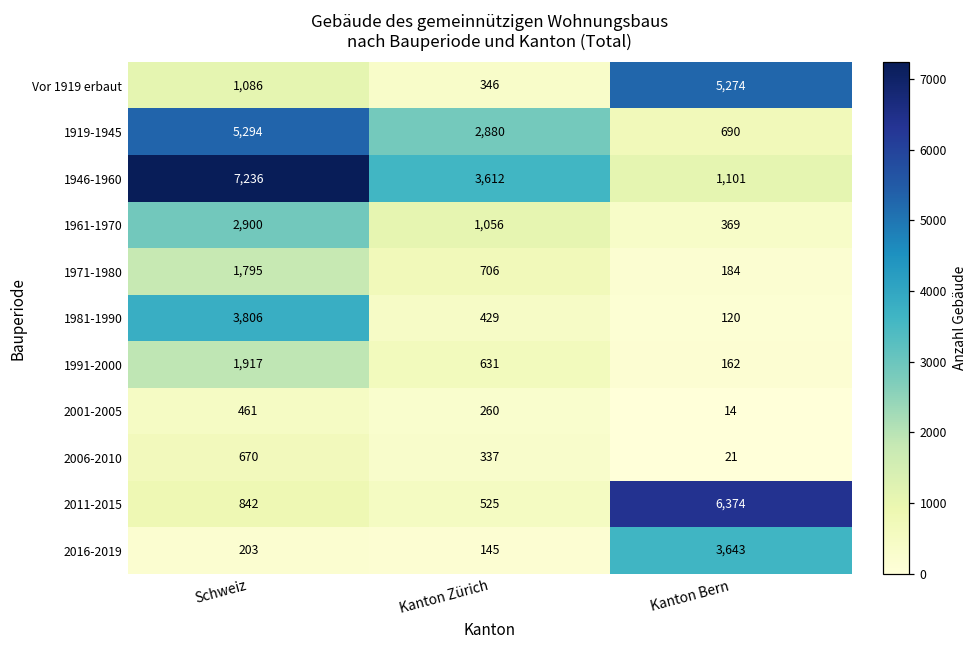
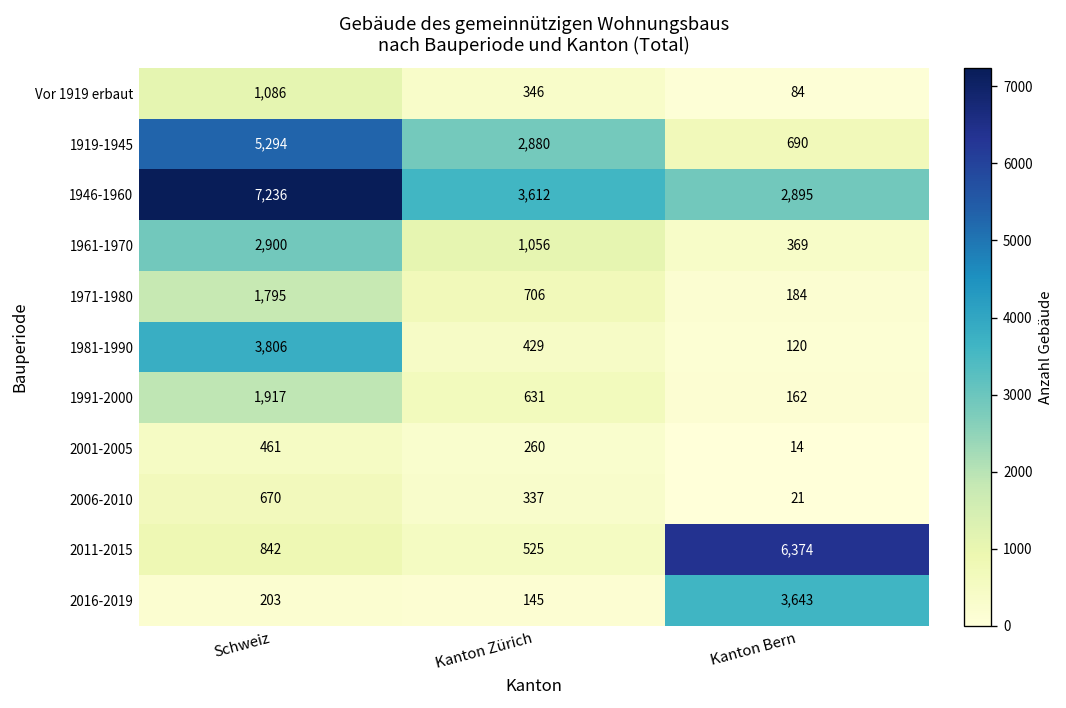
Vor 1919 erbaut, Kanton Bern: 5,274 -> 84
1946-1960, Kanton Bern: 1,101 -> 2,895
